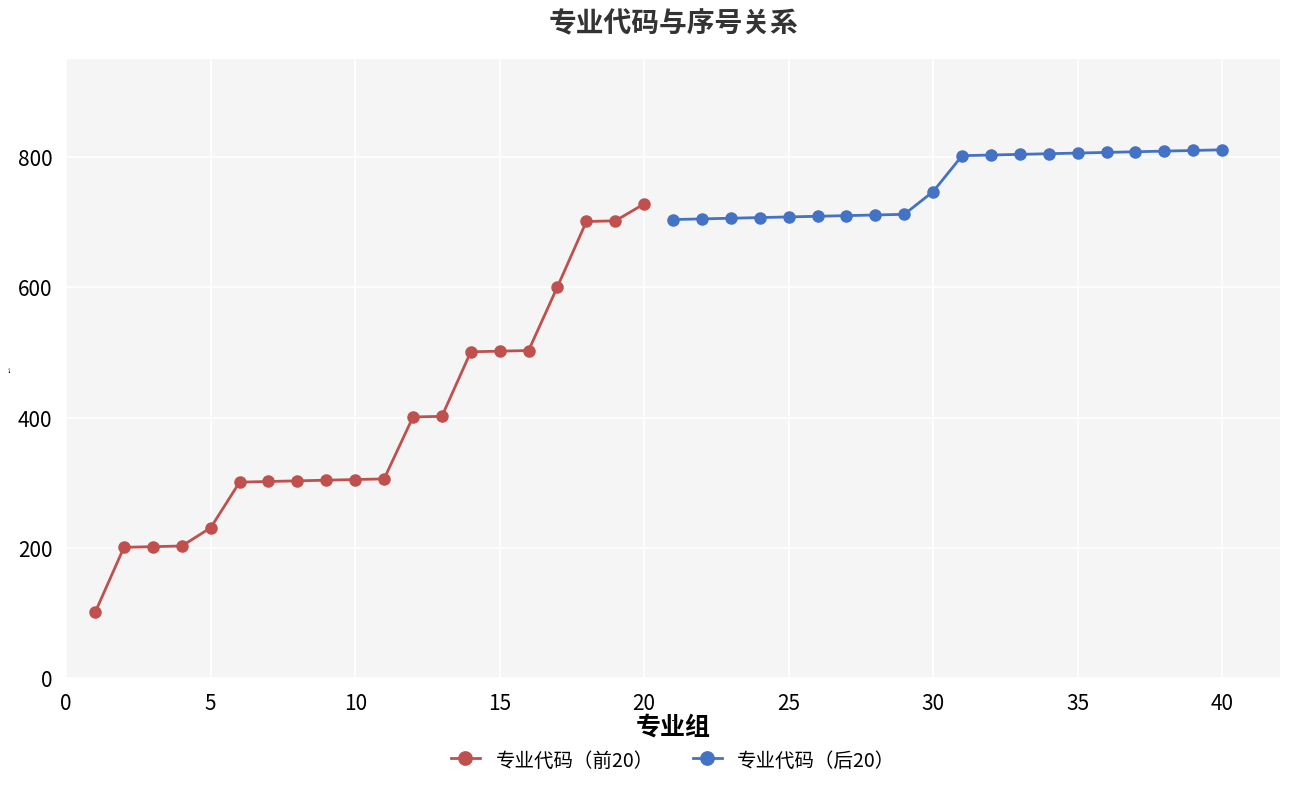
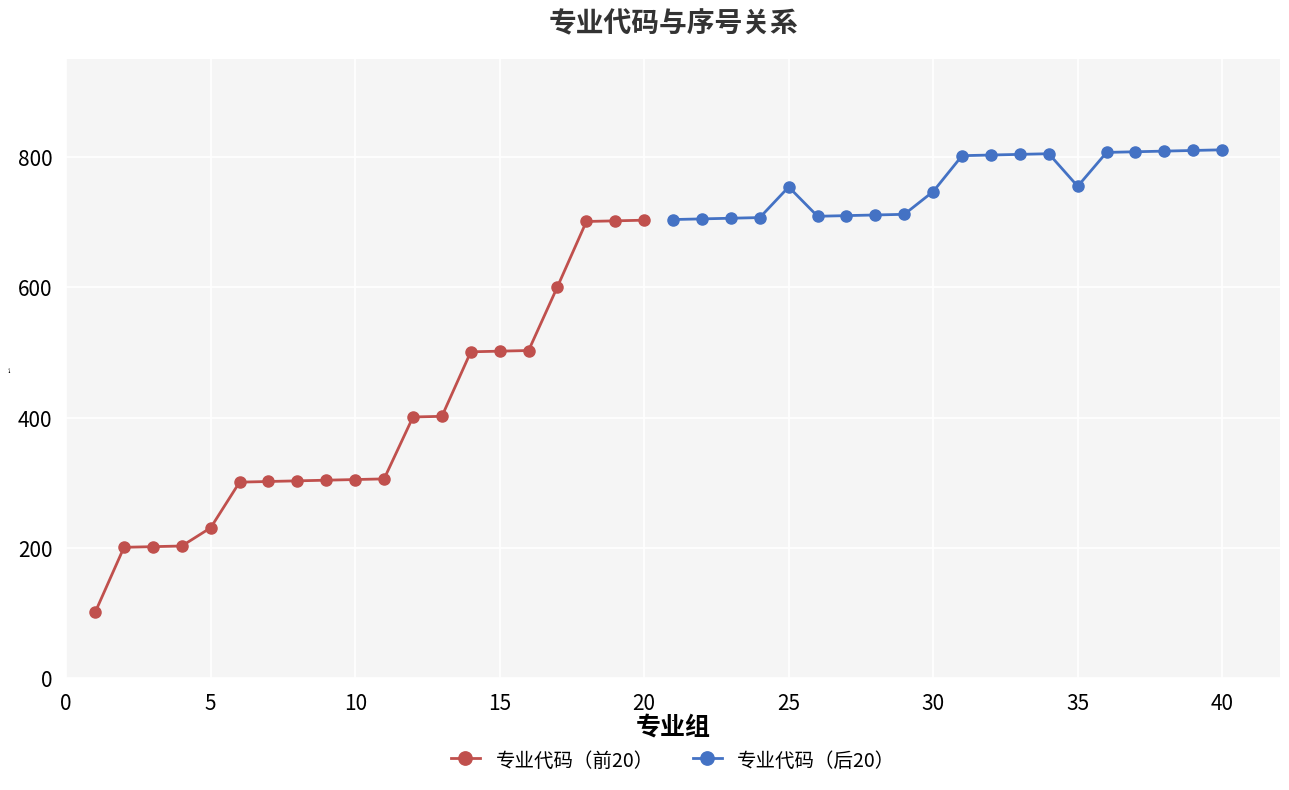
专业代码（前20）, 20: 730 -> 700
专业代码（后20）, 25: 710 -> 750
专业代码（后20）, 35: 810 -> 760
